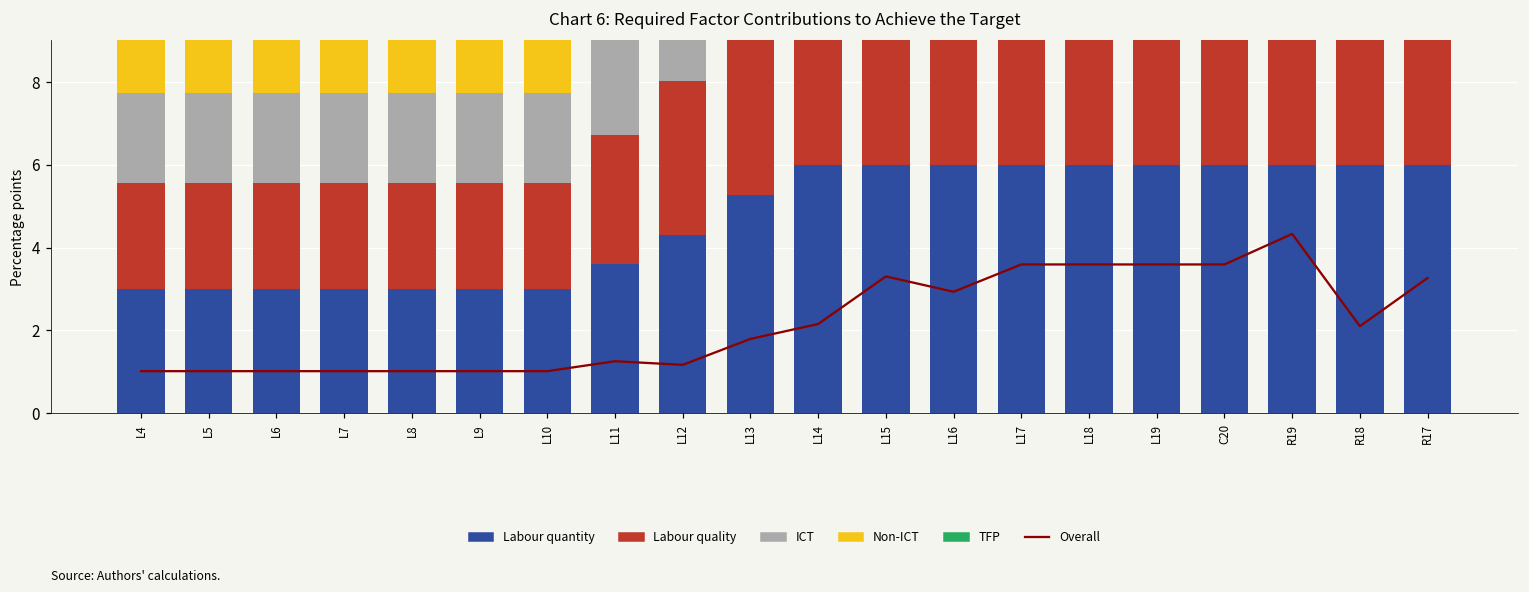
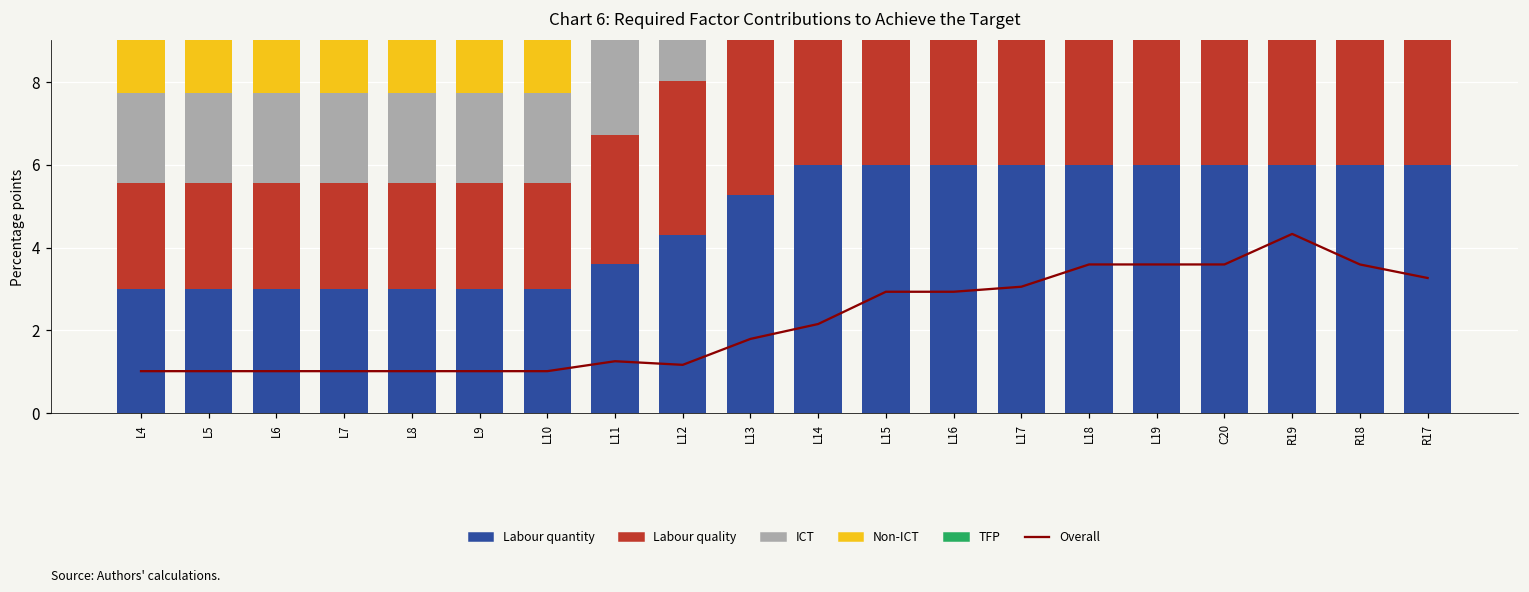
Overall, L15: 3.3 -> 2.9
Overall, L17: 3.6 -> 3.1
Overall, R18: 2.1 -> 3.6
